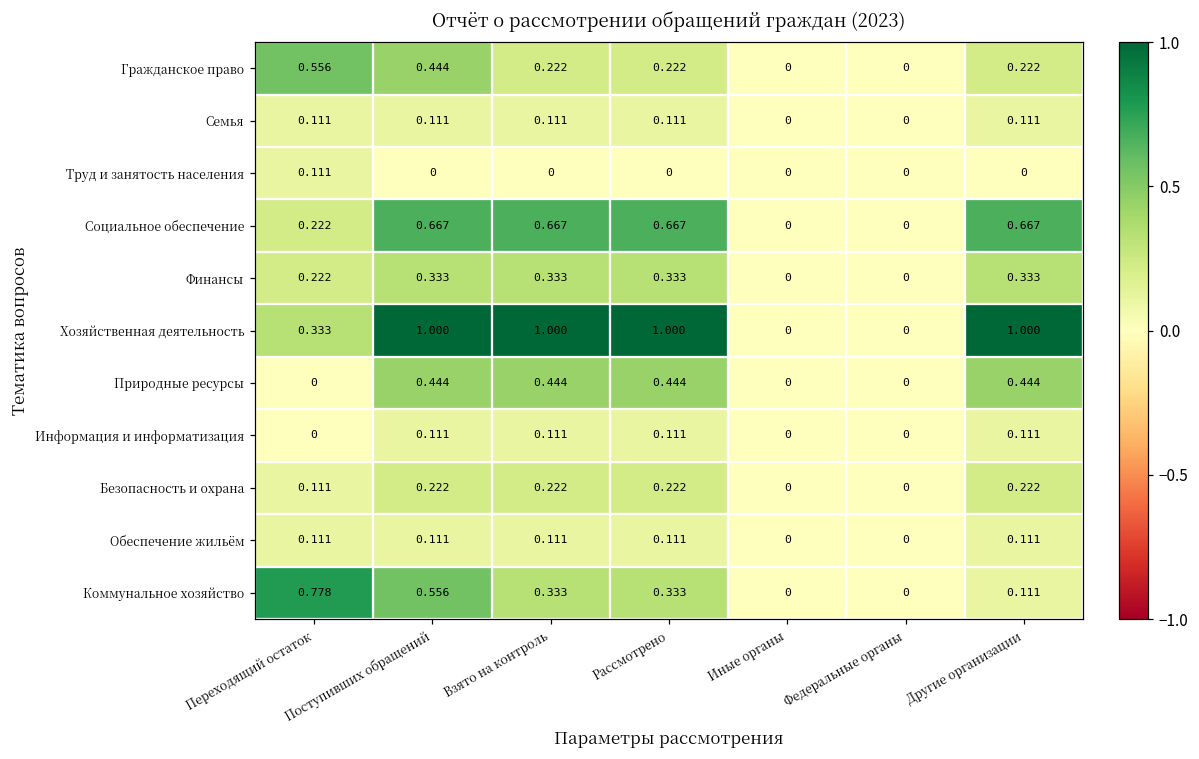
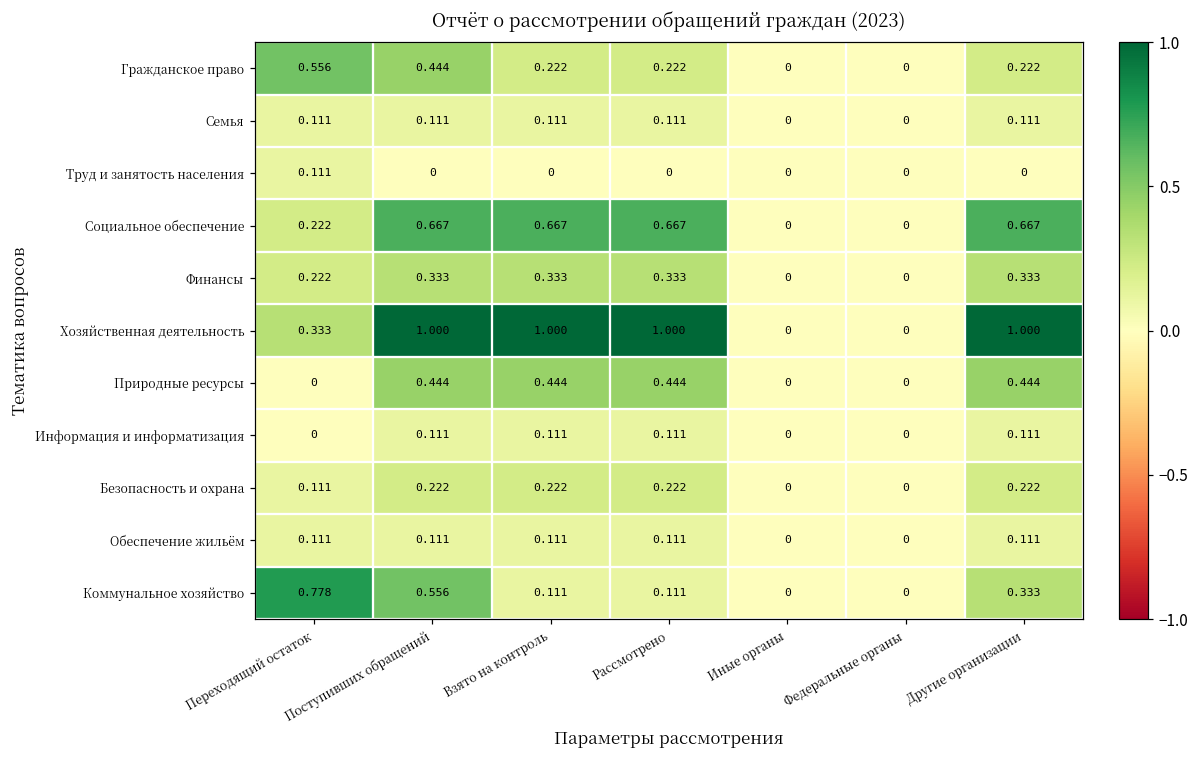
Коммунальное хозяйство, Взято на контроль: 0.333 -> 0.111
Коммунальное хозяйство, Рассмотрено: 0.333 -> 0.111
Коммунальное хозяйство, Другие организации: 0.111 -> 0.333
